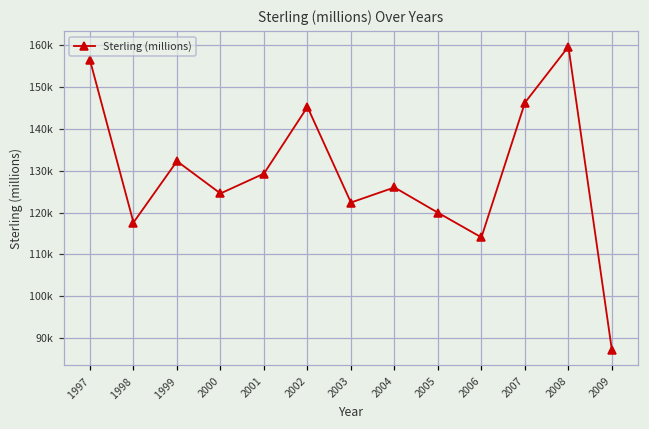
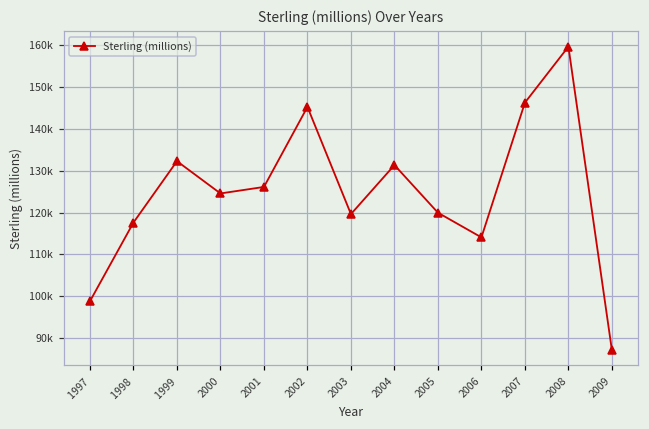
1997: 156000 -> 99000
2001: 129000 -> 126000
2003: 122000 -> 120000
2004: 126000 -> 131000
